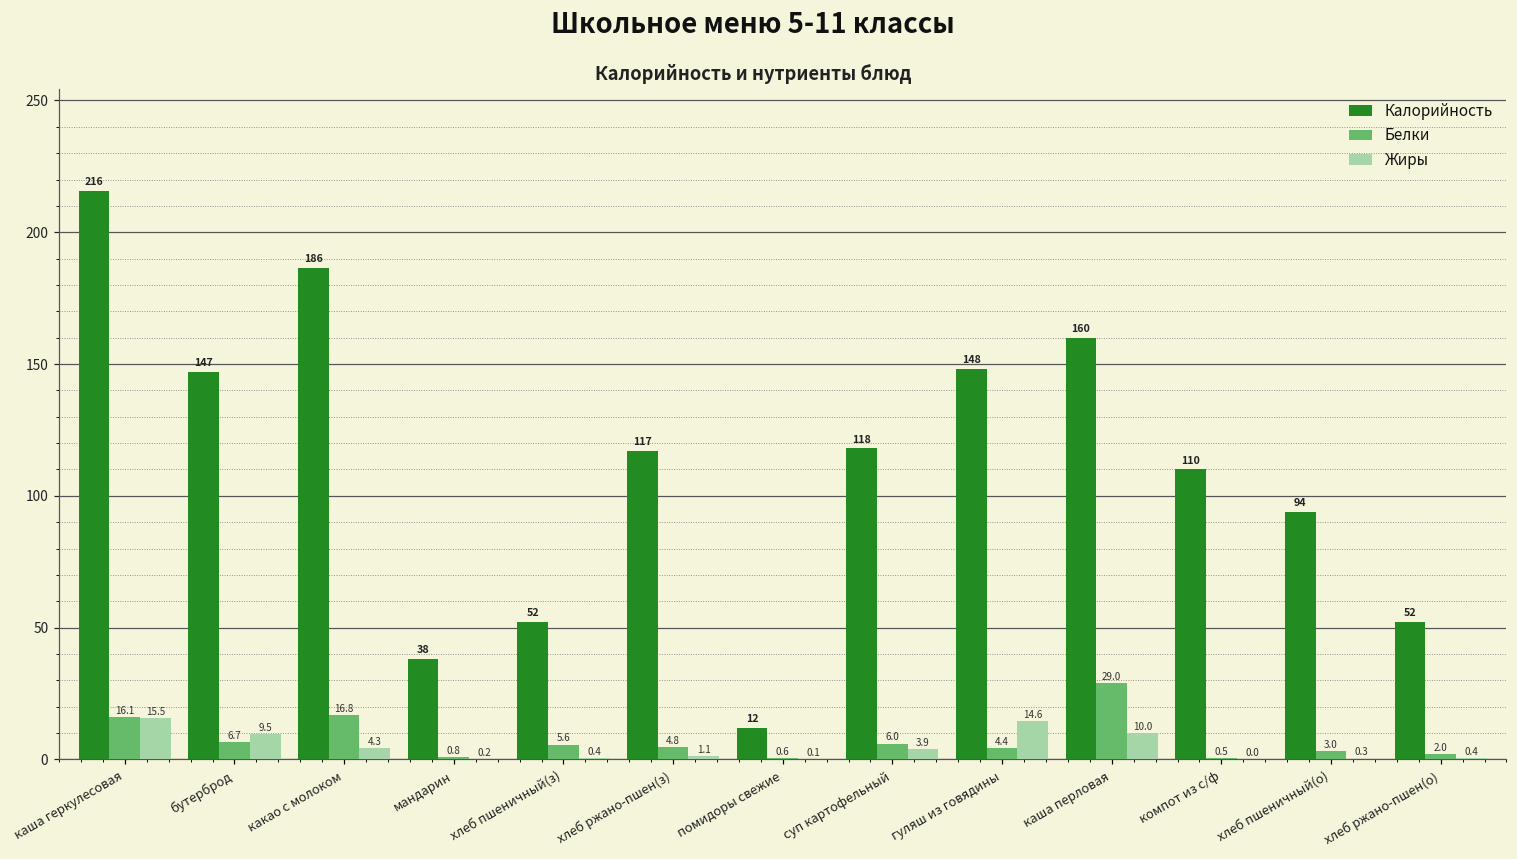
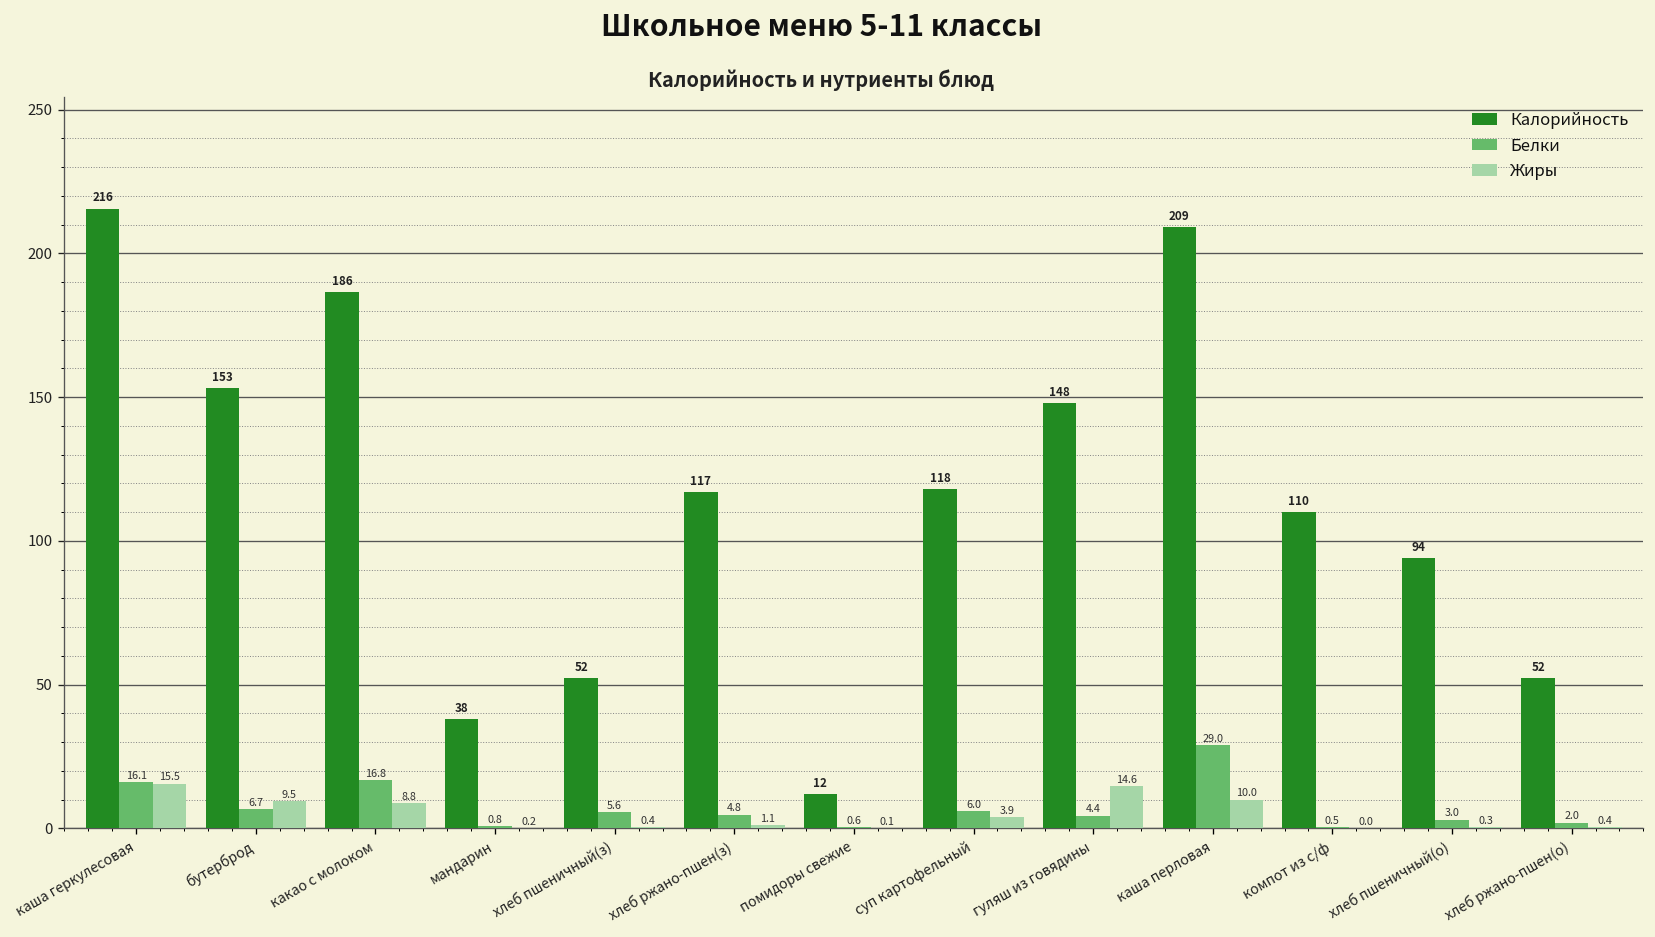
Калорийность, бутерброд: 147 -> 153
Жиры, какао с молоком: 4.3 -> 8.8
Калорийность, каша перловая: 160 -> 209
